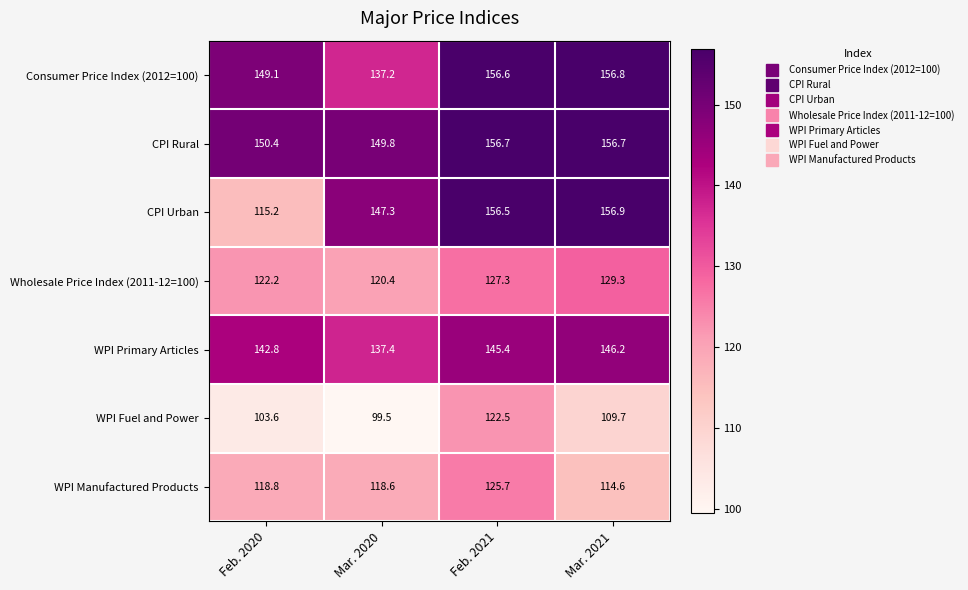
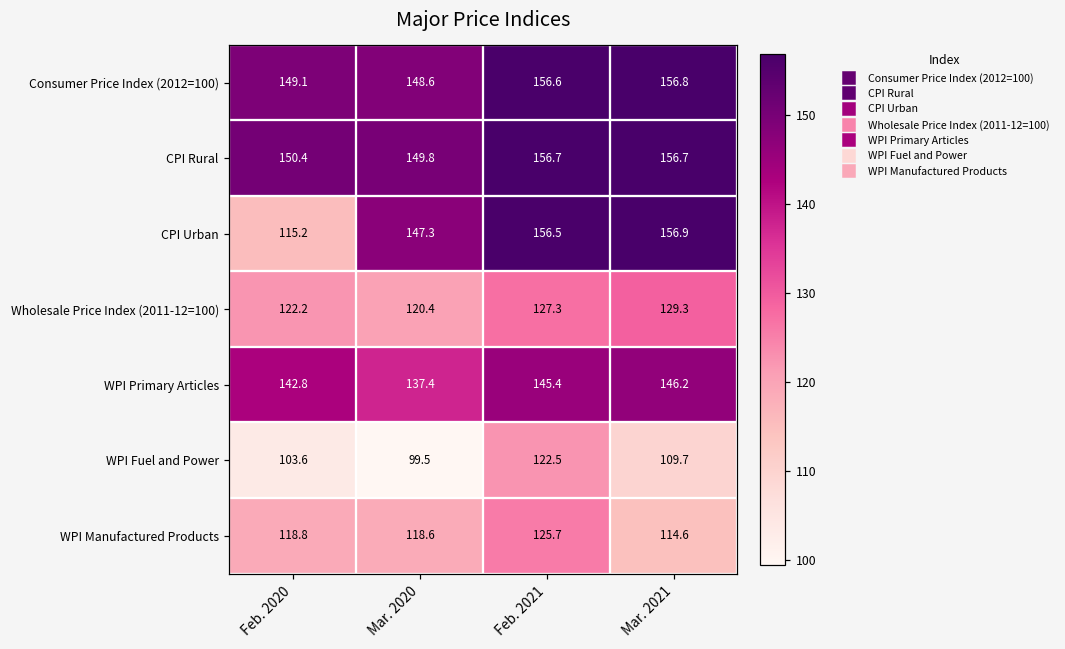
Consumer Price Index (2012=100), Mar. 2020: 137.2 -> 148.6
